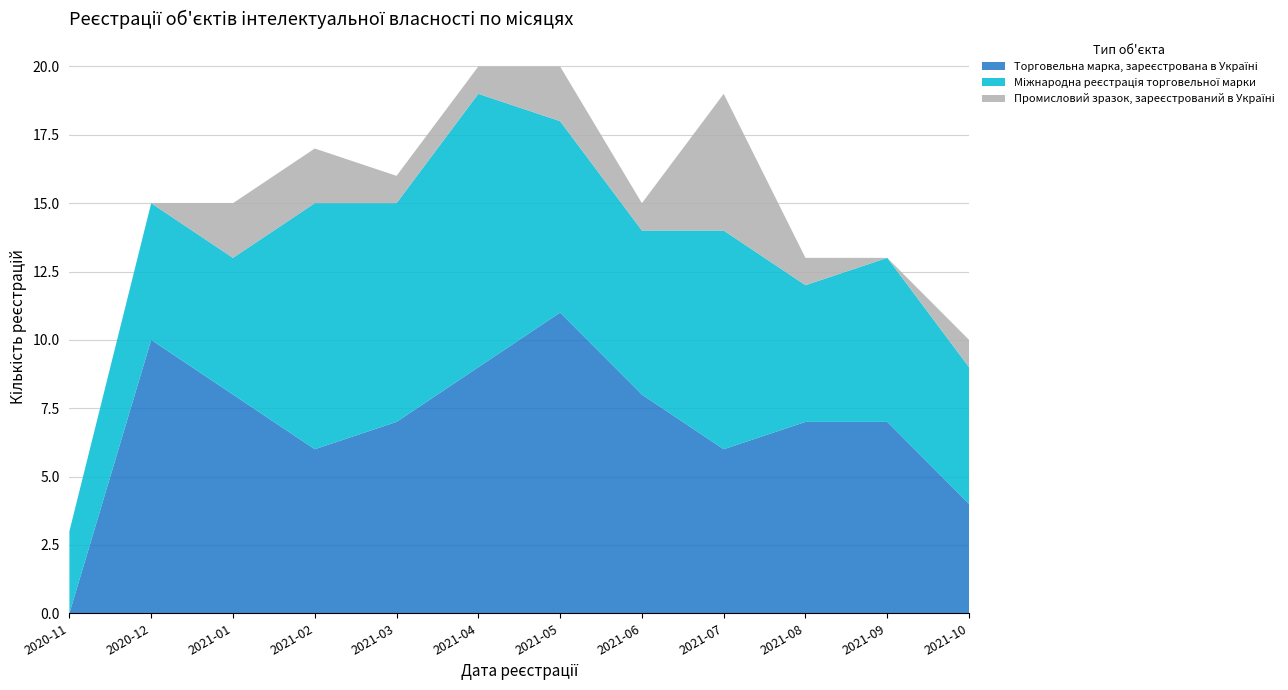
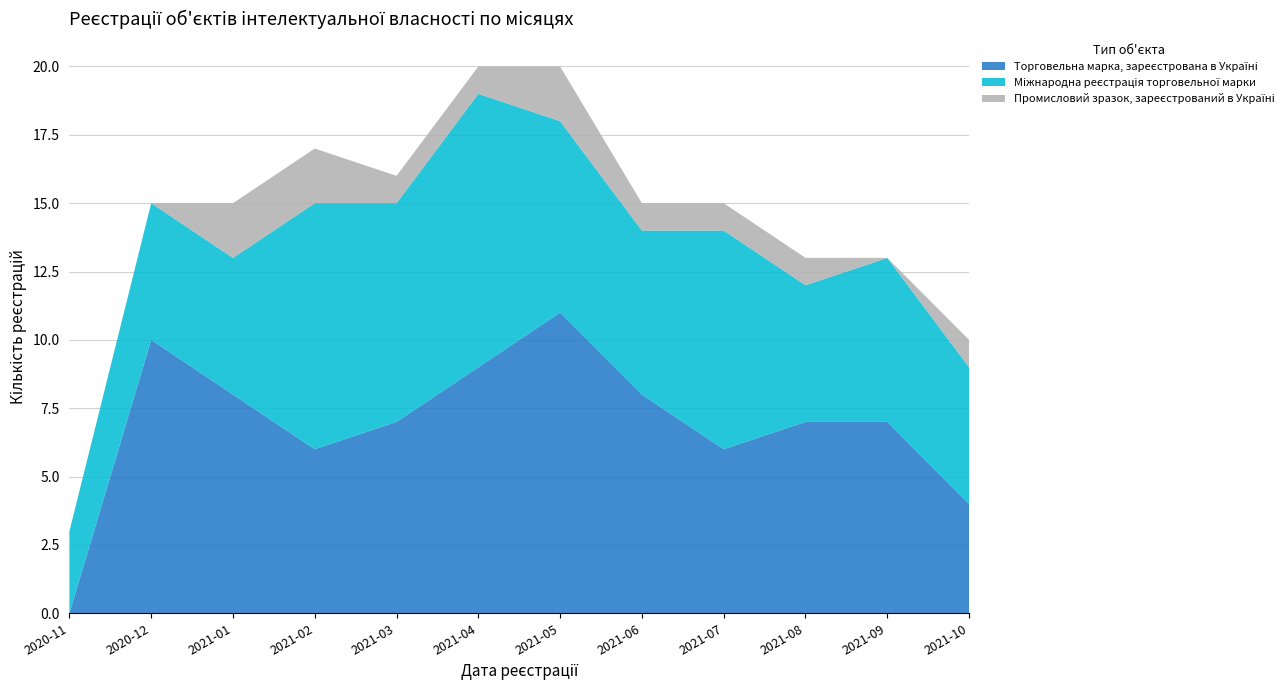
Промисловий зразок, зареєстрований в Україні, 2021-07: 5 -> 1
